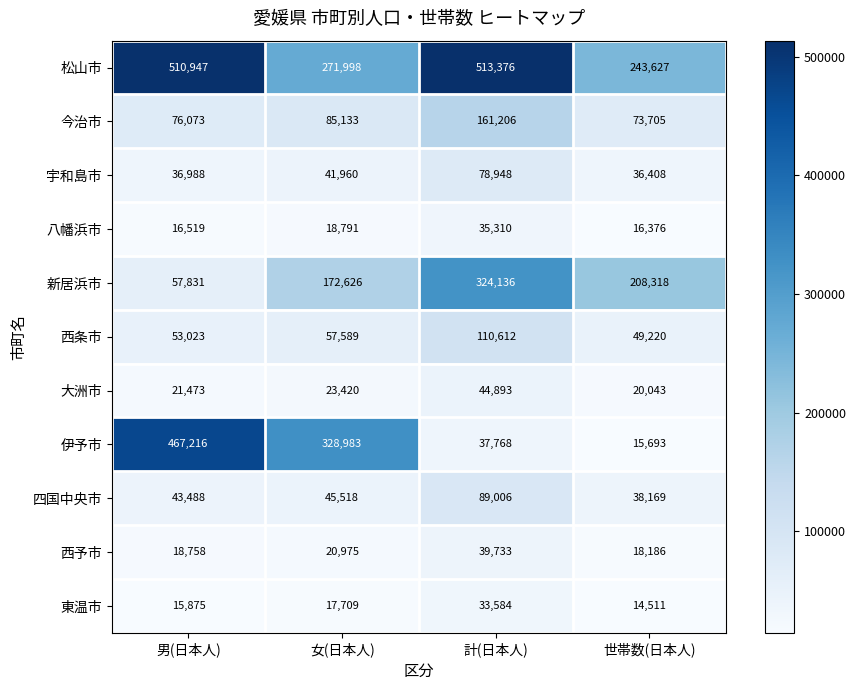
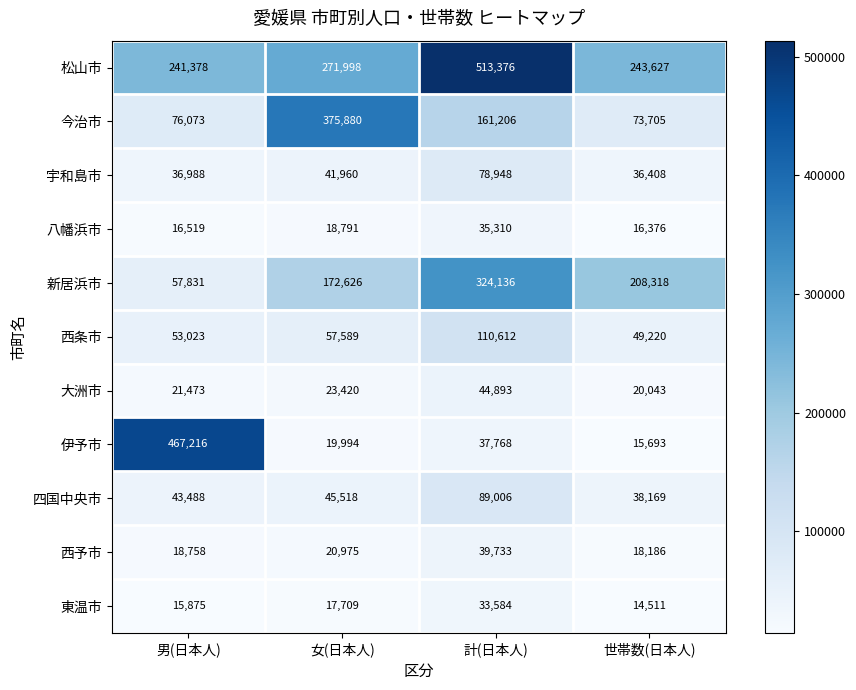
松山市, 男(日本人): 510,947 -> 241,378
今治市, 女(日本人): 85,133 -> 375,880
伊予市, 女(日本人): 328,983 -> 19,994
